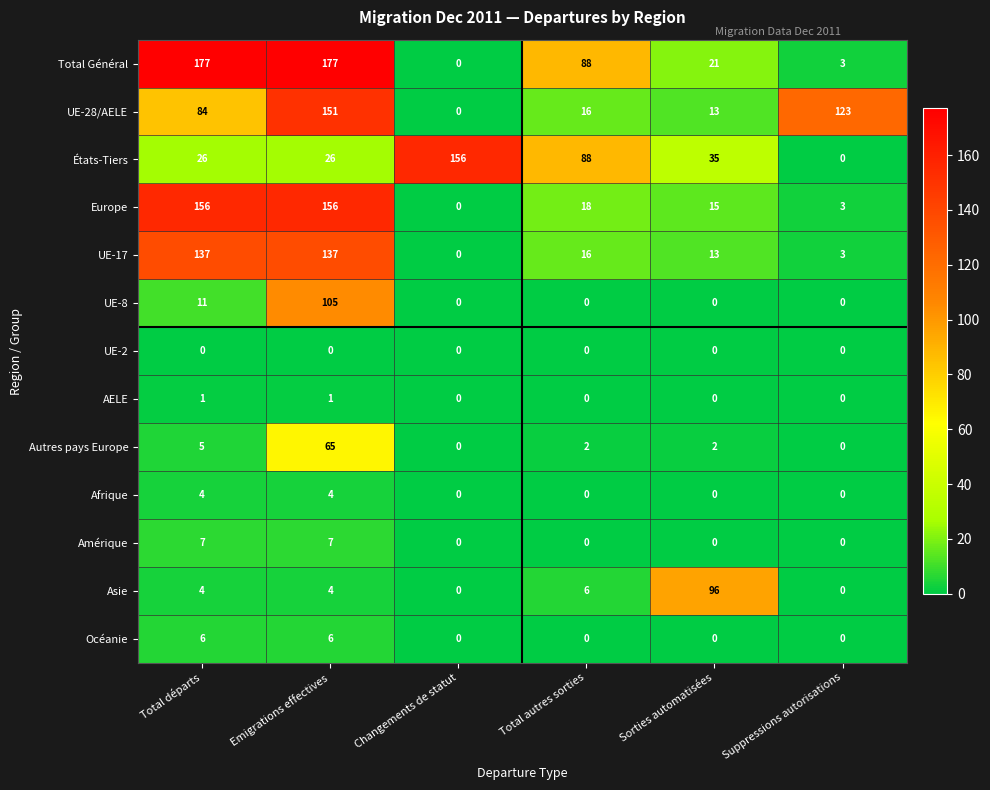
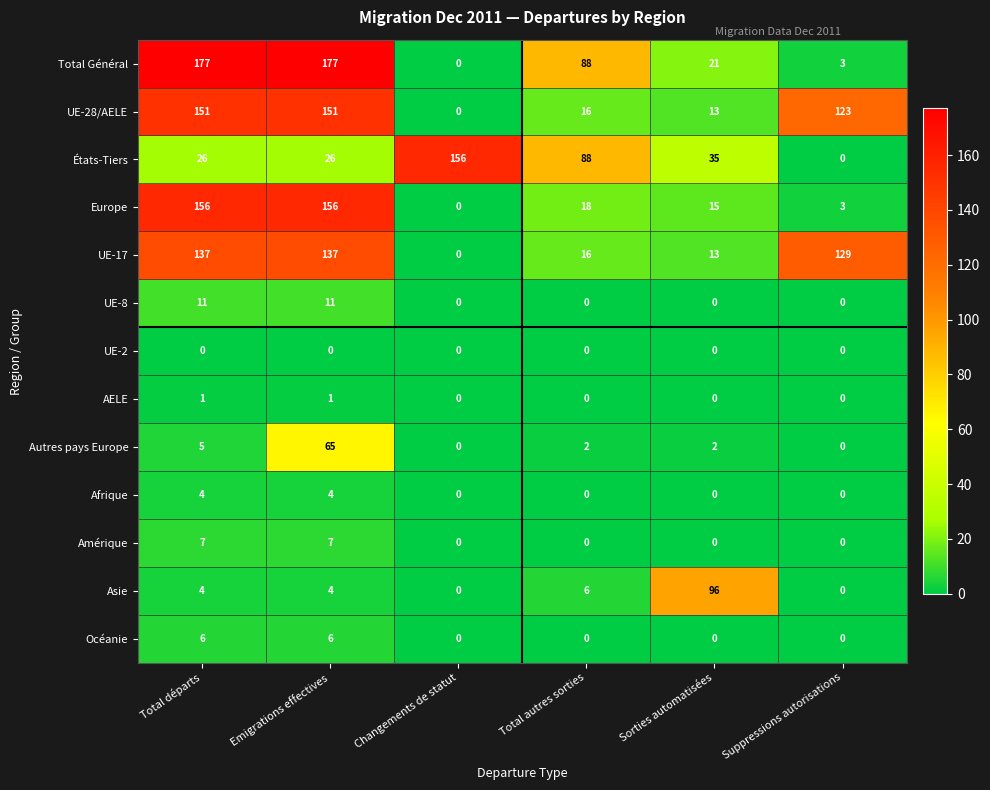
UE-28/AELE, Total départs: 84 -> 151
UE-17, Suppressions autorisations: 3 -> 129
UE-8, Emigrations effectives: 105 -> 11
